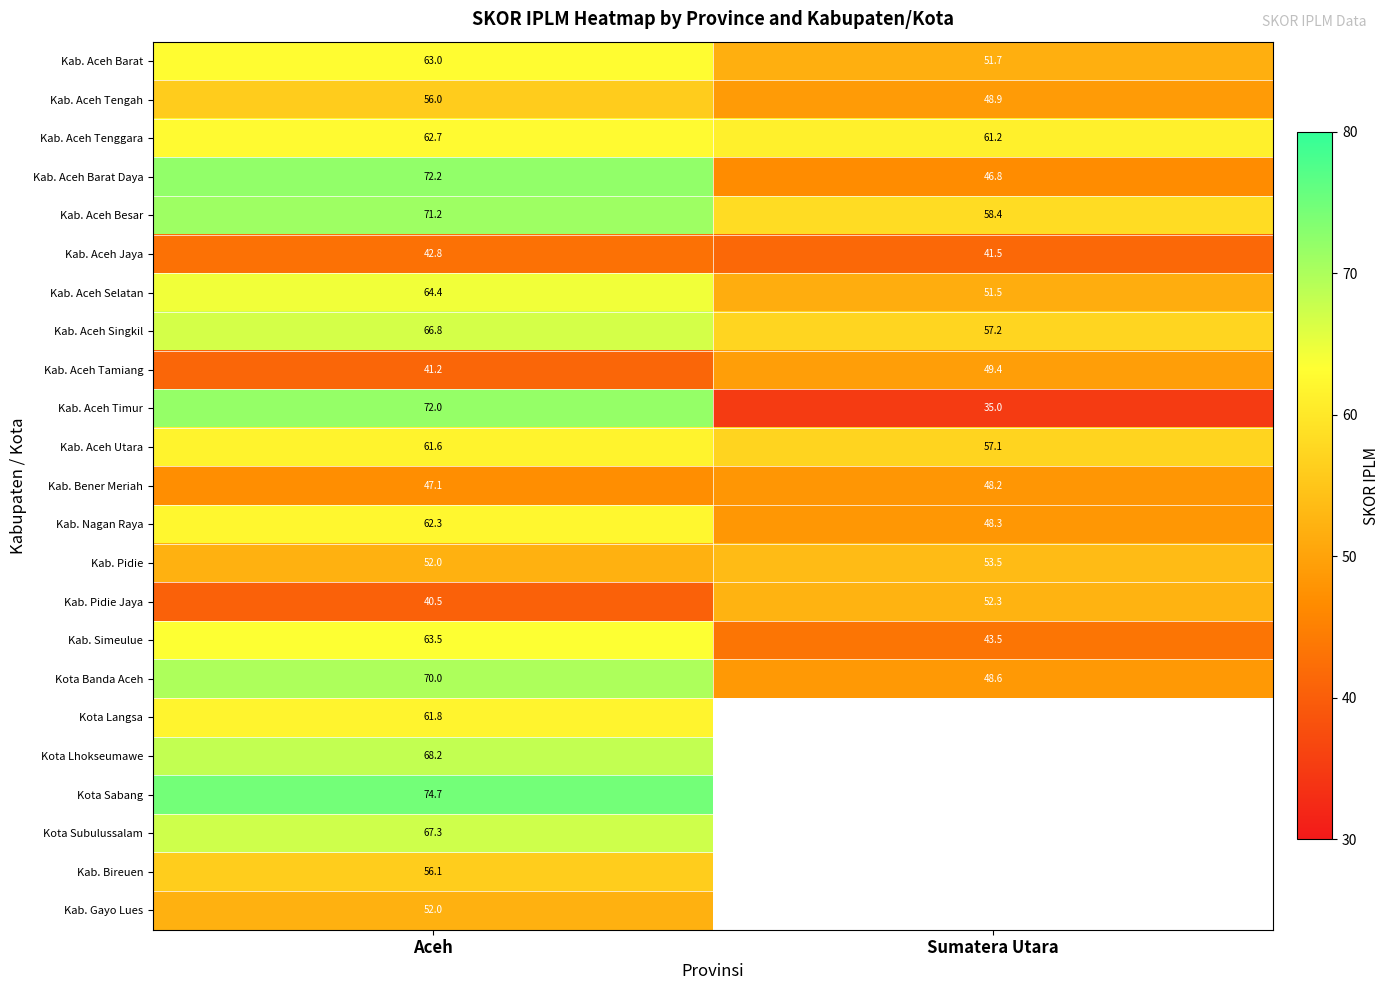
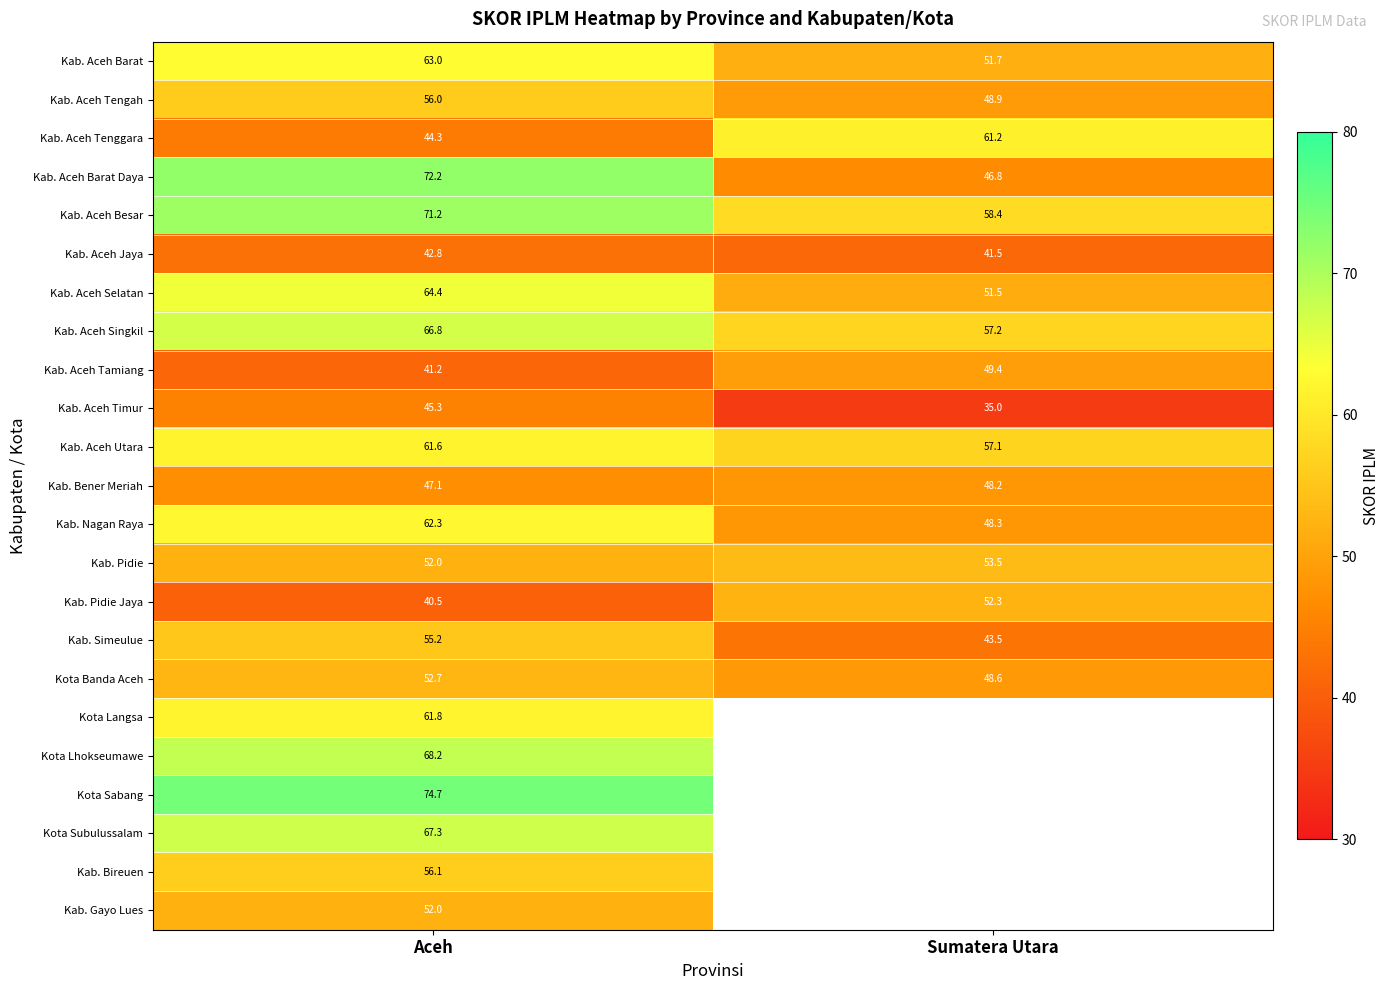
Kab. Aceh Tenggara, Aceh: 62.7 -> 44.3
Kab. Aceh Timur, Aceh: 72.0 -> 45.3
Kab. Simeulue, Aceh: 63.5 -> 55.2
Kota Banda Aceh, Aceh: 70.0 -> 52.7
